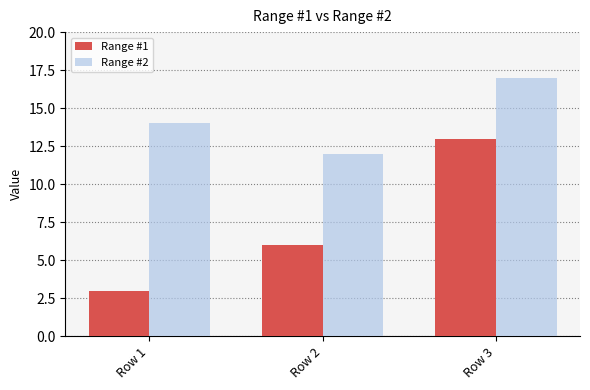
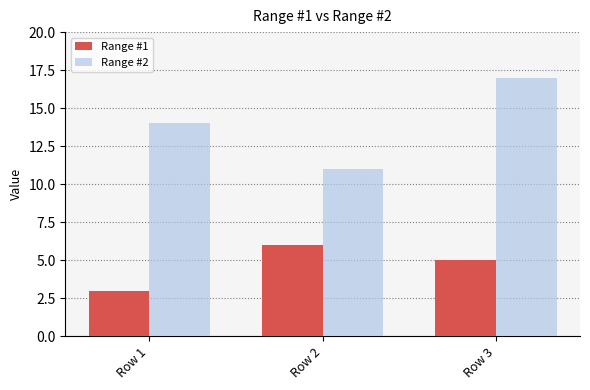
Range #2, Row 2: 12 -> 11
Range #1, Row 3: 13 -> 5
